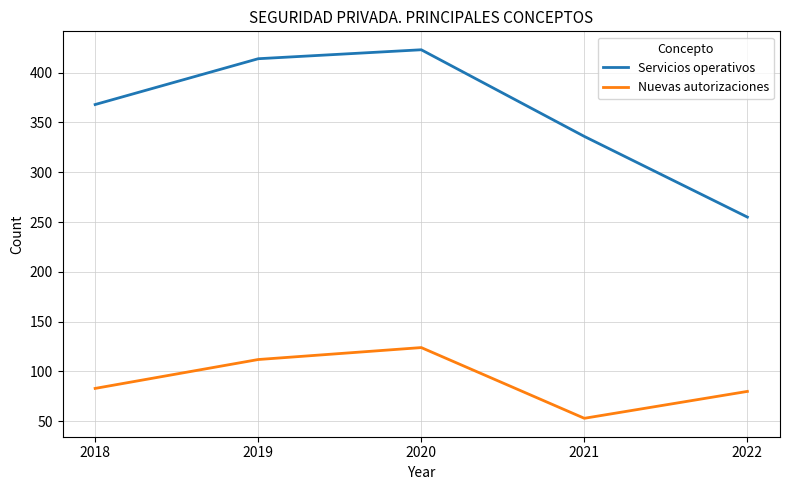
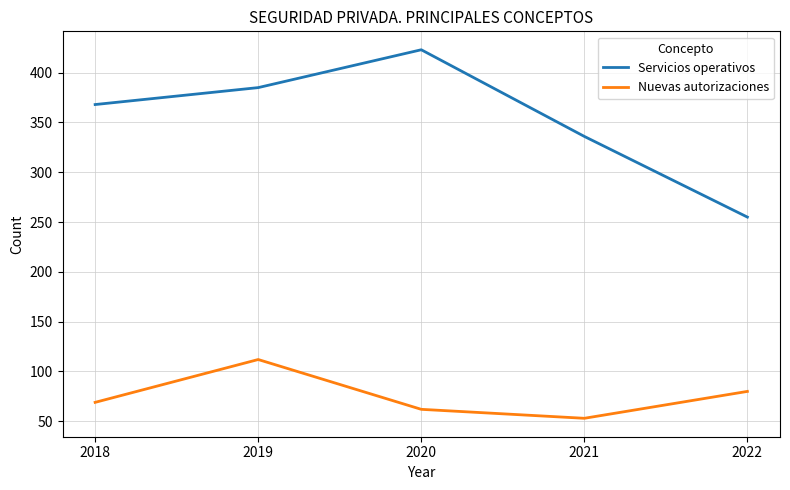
Nuevas autorizaciones, 2018: 80 -> 70
Servicios operativos, 2019: 410 -> 390
Nuevas autorizaciones, 2020: 120 -> 60
